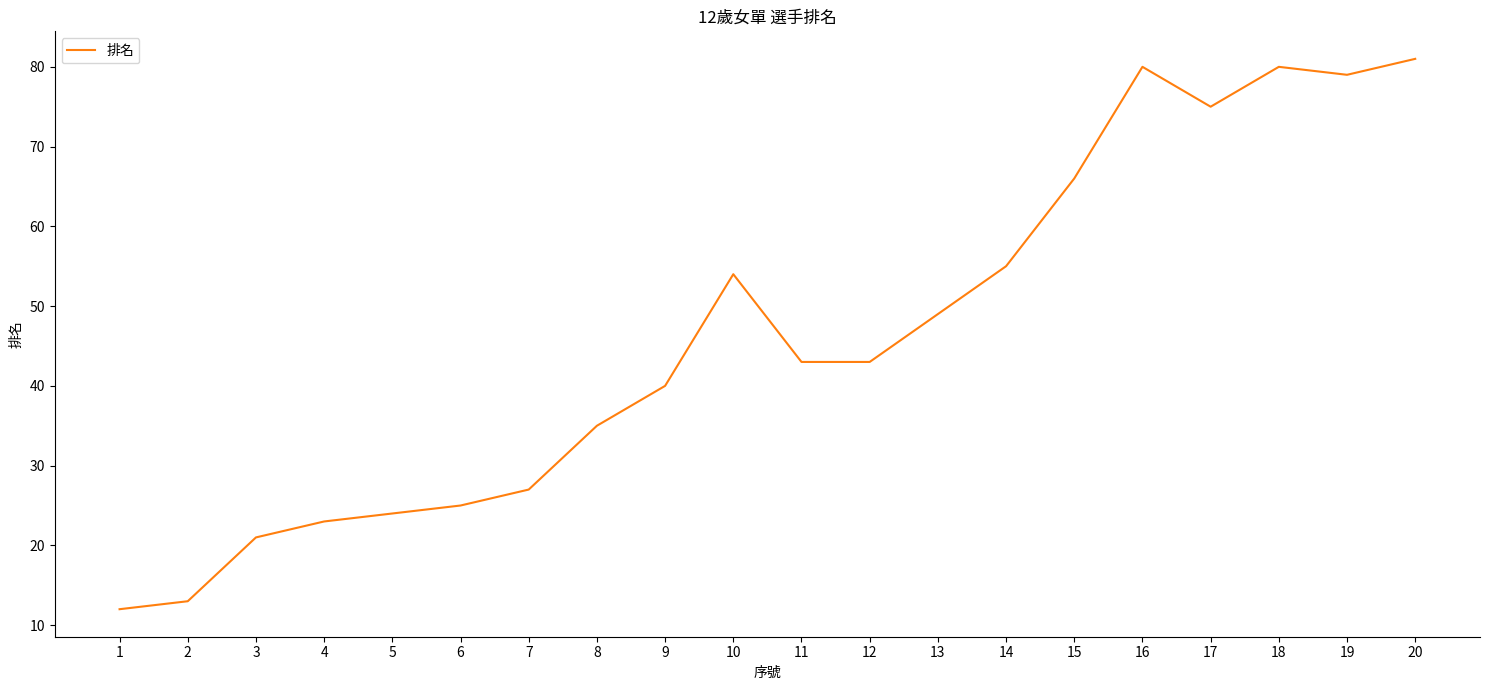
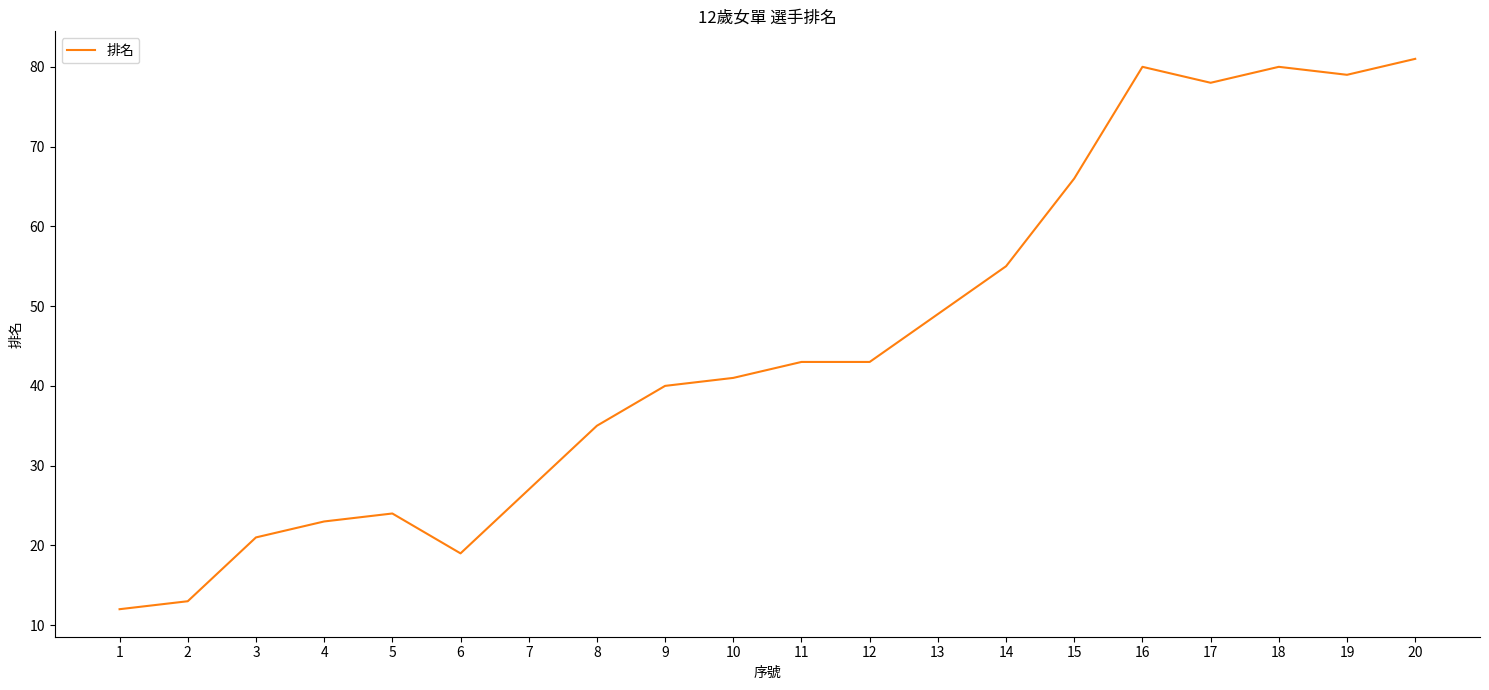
6: 25 -> 19
10: 54 -> 41
17: 75 -> 78
